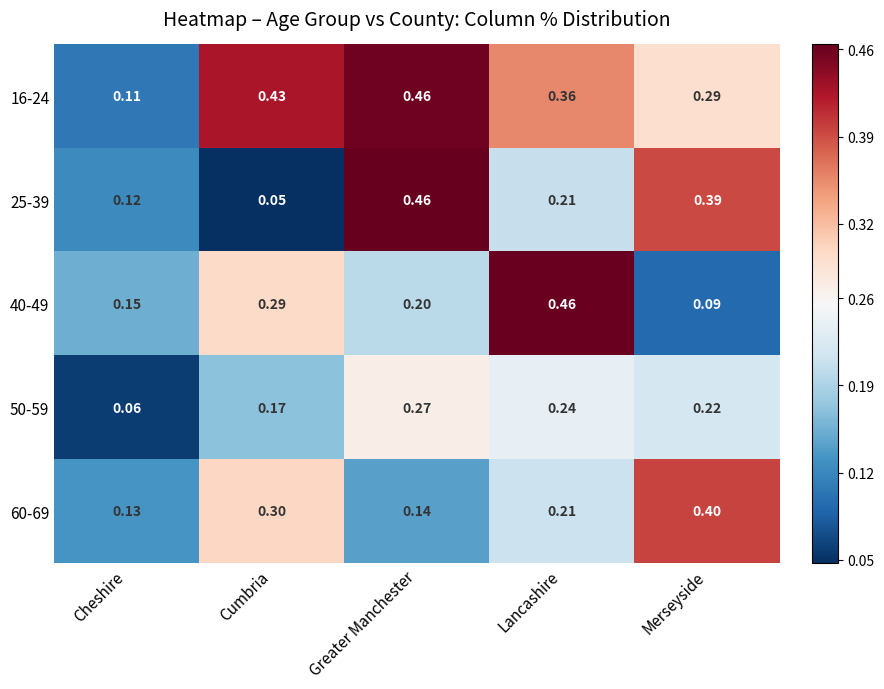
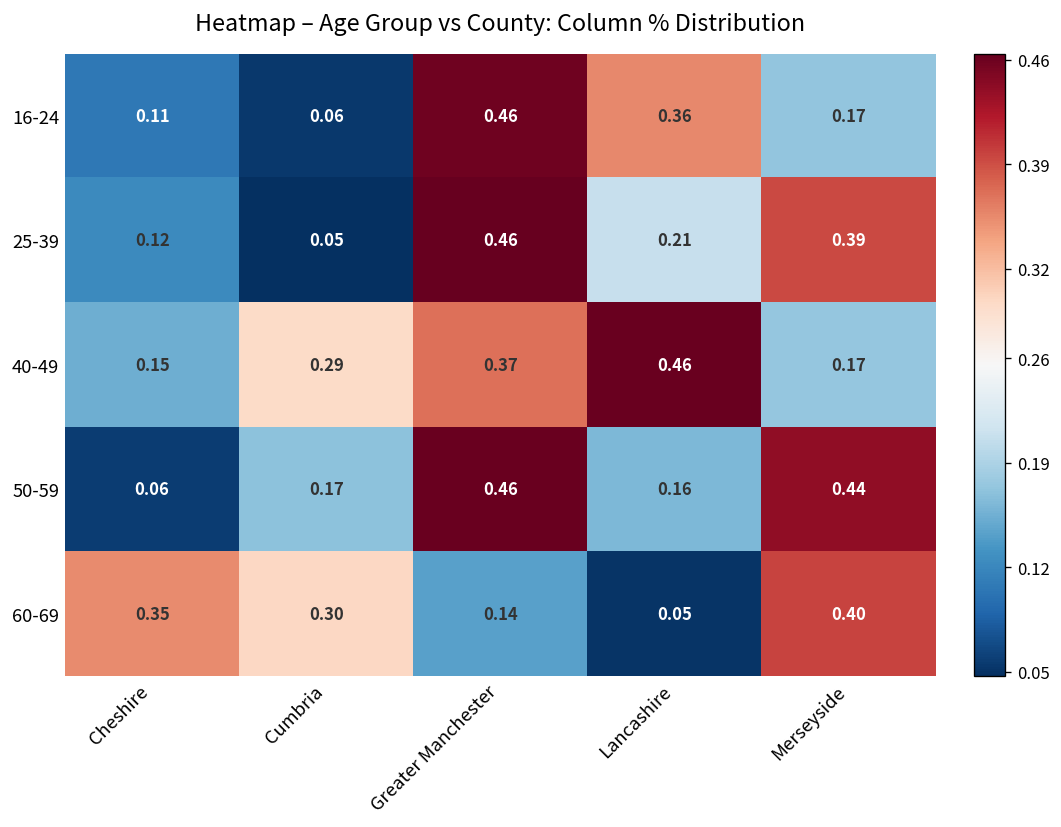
16-24, Cumbria: 0.43 -> 0.06
16-24, Merseyside: 0.29 -> 0.17
40-49, Greater Manchester: 0.20 -> 0.37
40-49, Merseyside: 0.09 -> 0.17
50-59, Greater Manchester: 0.27 -> 0.46
50-59, Lancashire: 0.24 -> 0.16
50-59, Merseyside: 0.22 -> 0.44
60-69, Cheshire: 0.13 -> 0.35
60-69, Lancashire: 0.21 -> 0.05
